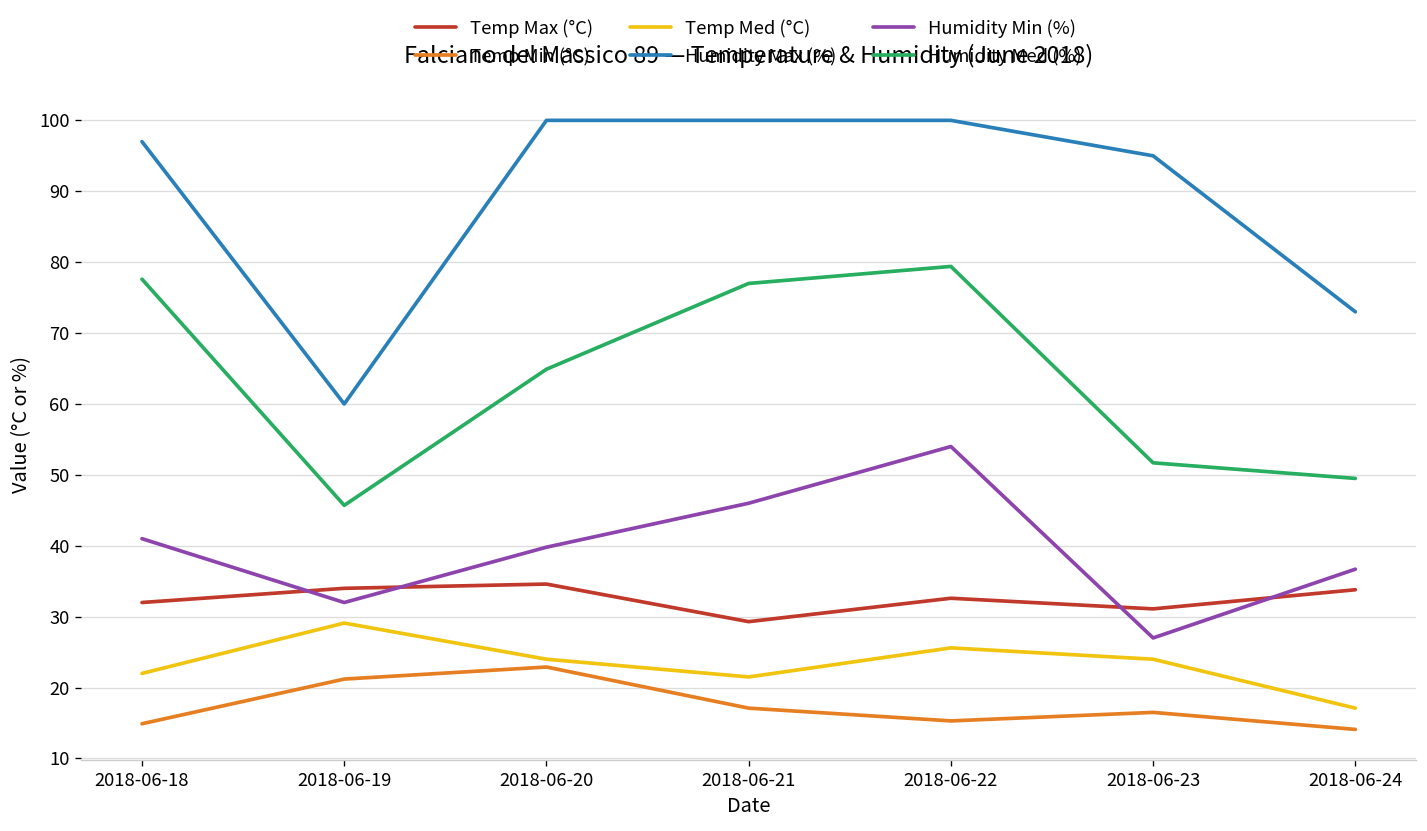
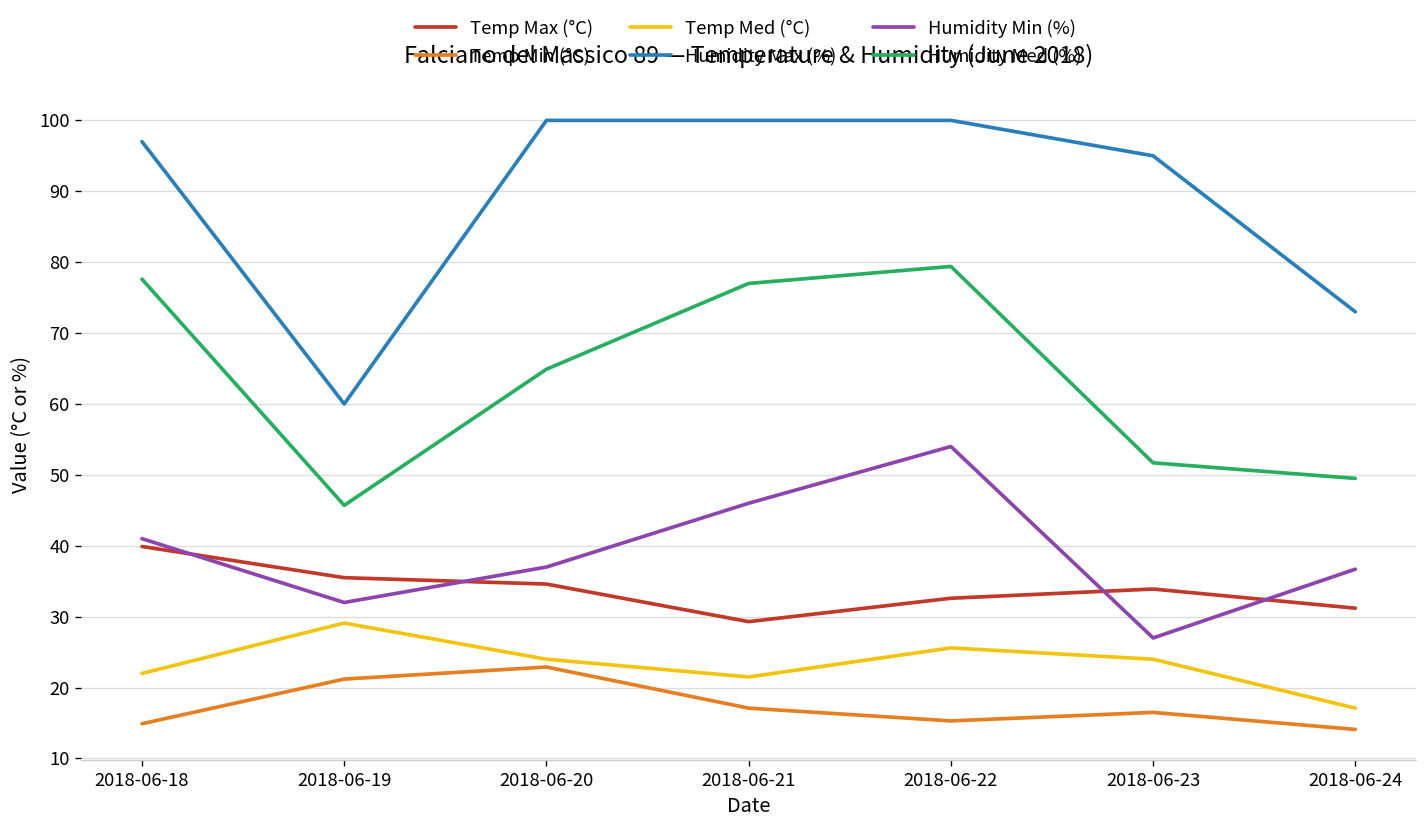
Temp Max (°C), 2018-06-18: 32 -> 40
Temp Max (°C), 2018-06-19: 34 -> 36
Humidity Min (%), 2018-06-20: 40 -> 37
Temp Max (°C), 2018-06-23: 31 -> 34
Temp Max (°C), 2018-06-24: 34 -> 31
